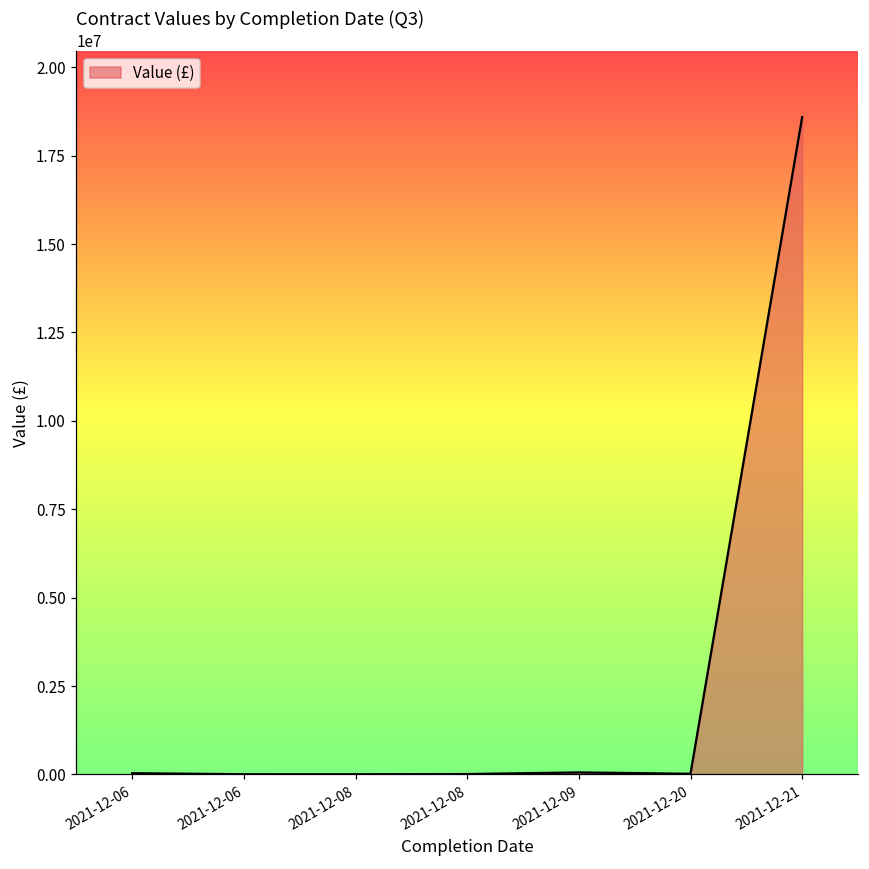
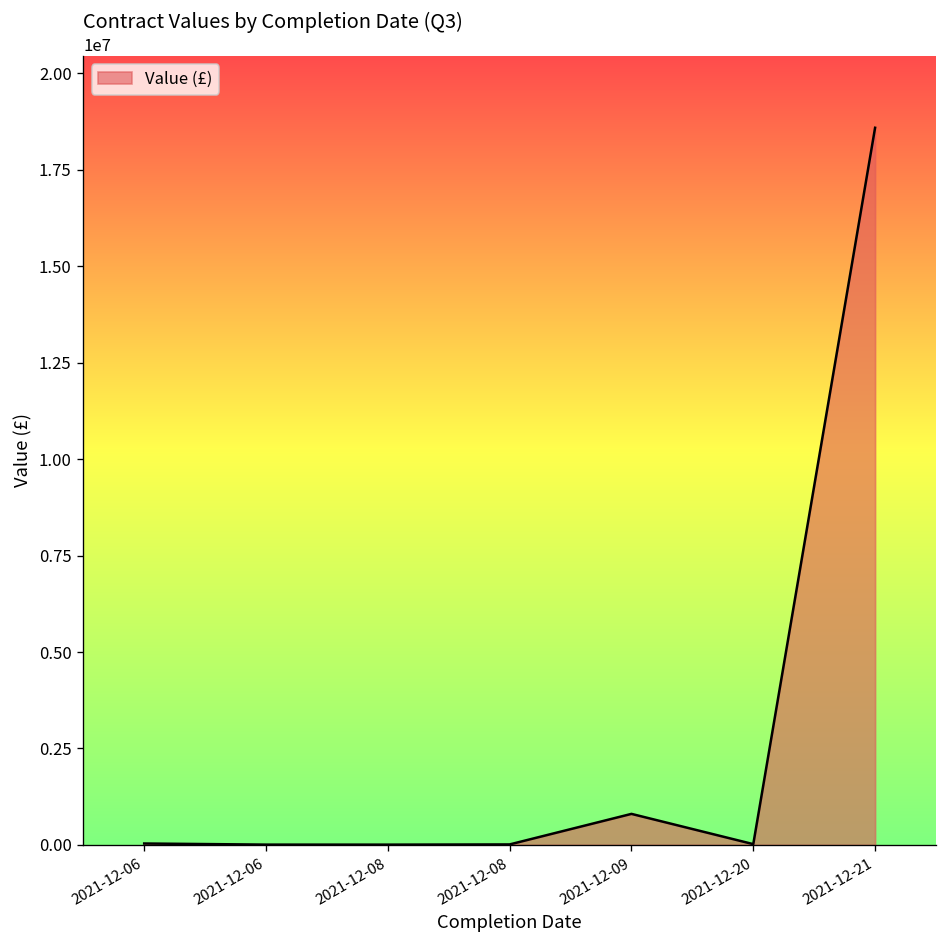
2021-12-09: 100000 -> 800000
